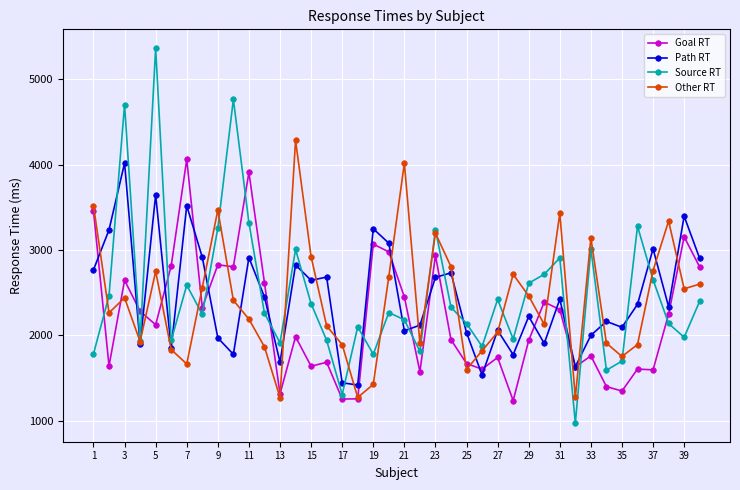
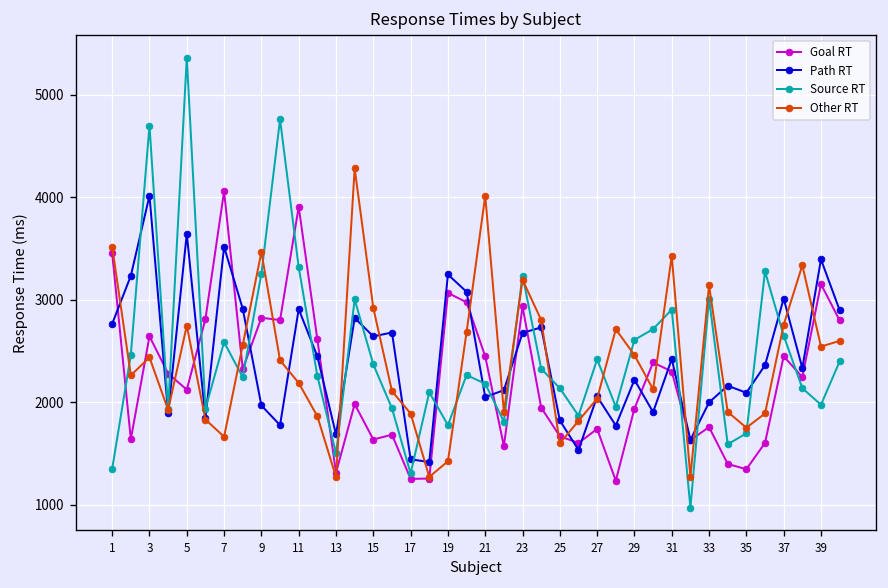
Source RT, 1: 1800 -> 1400
Source RT, 13: 1900 -> 1500
Path RT, 25: 2000 -> 1800
Goal RT, 37: 1600 -> 2500
